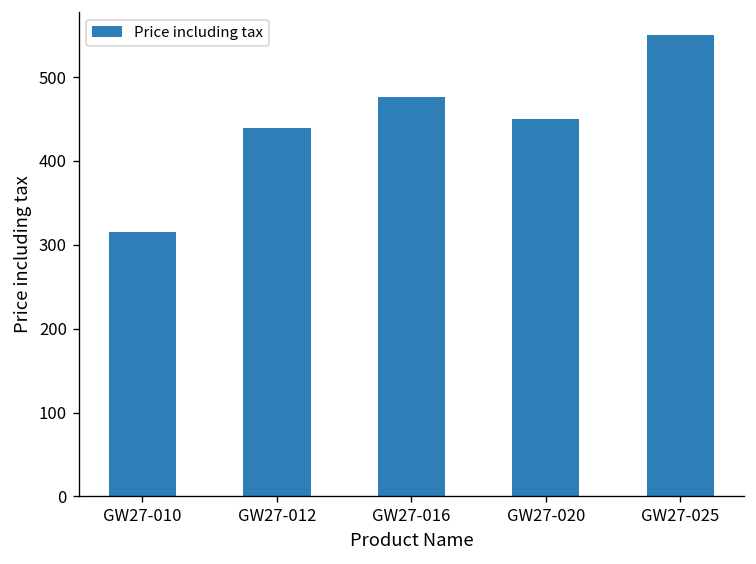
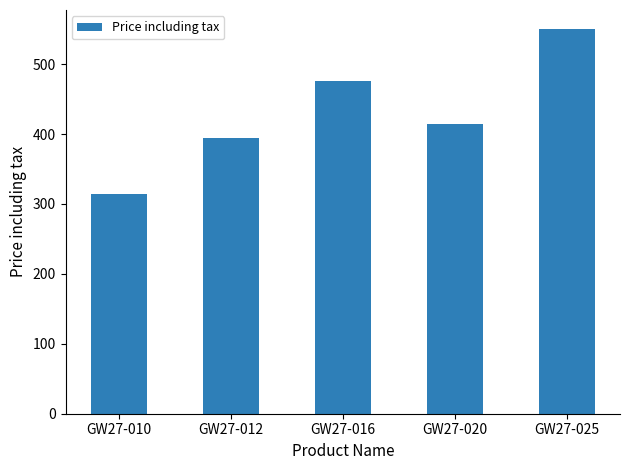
GW27-012: 440 -> 400
GW27-020: 450 -> 420
